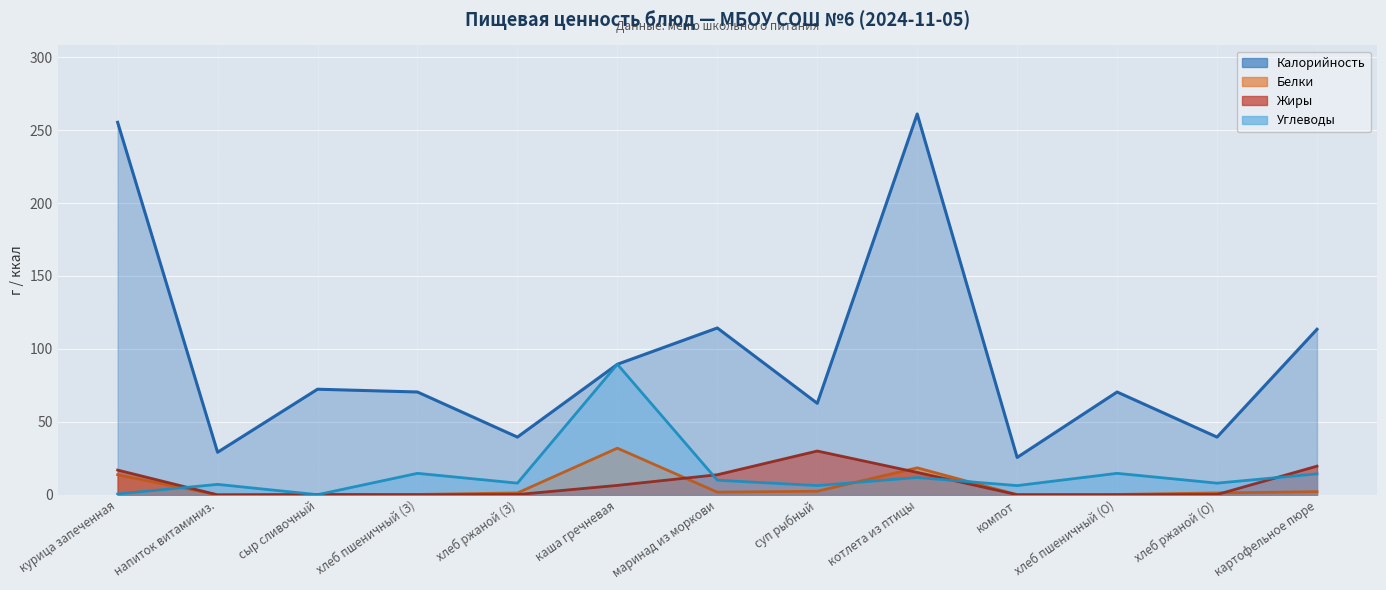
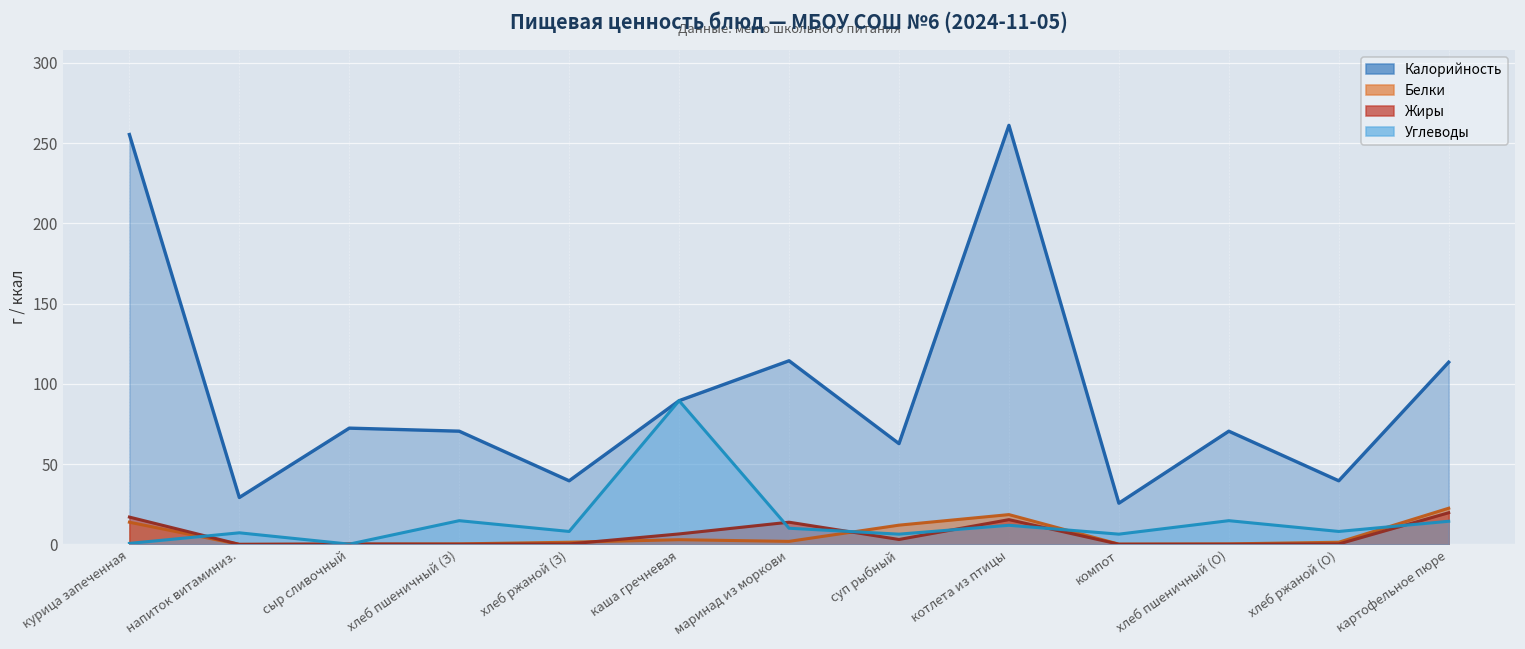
Белки, каша гречневая: 32 -> 3
Белки, суп рыбный: 2 -> 12
Жиры, суп рыбный: 30 -> 3
Белки, картофельное пюре: 2 -> 23
